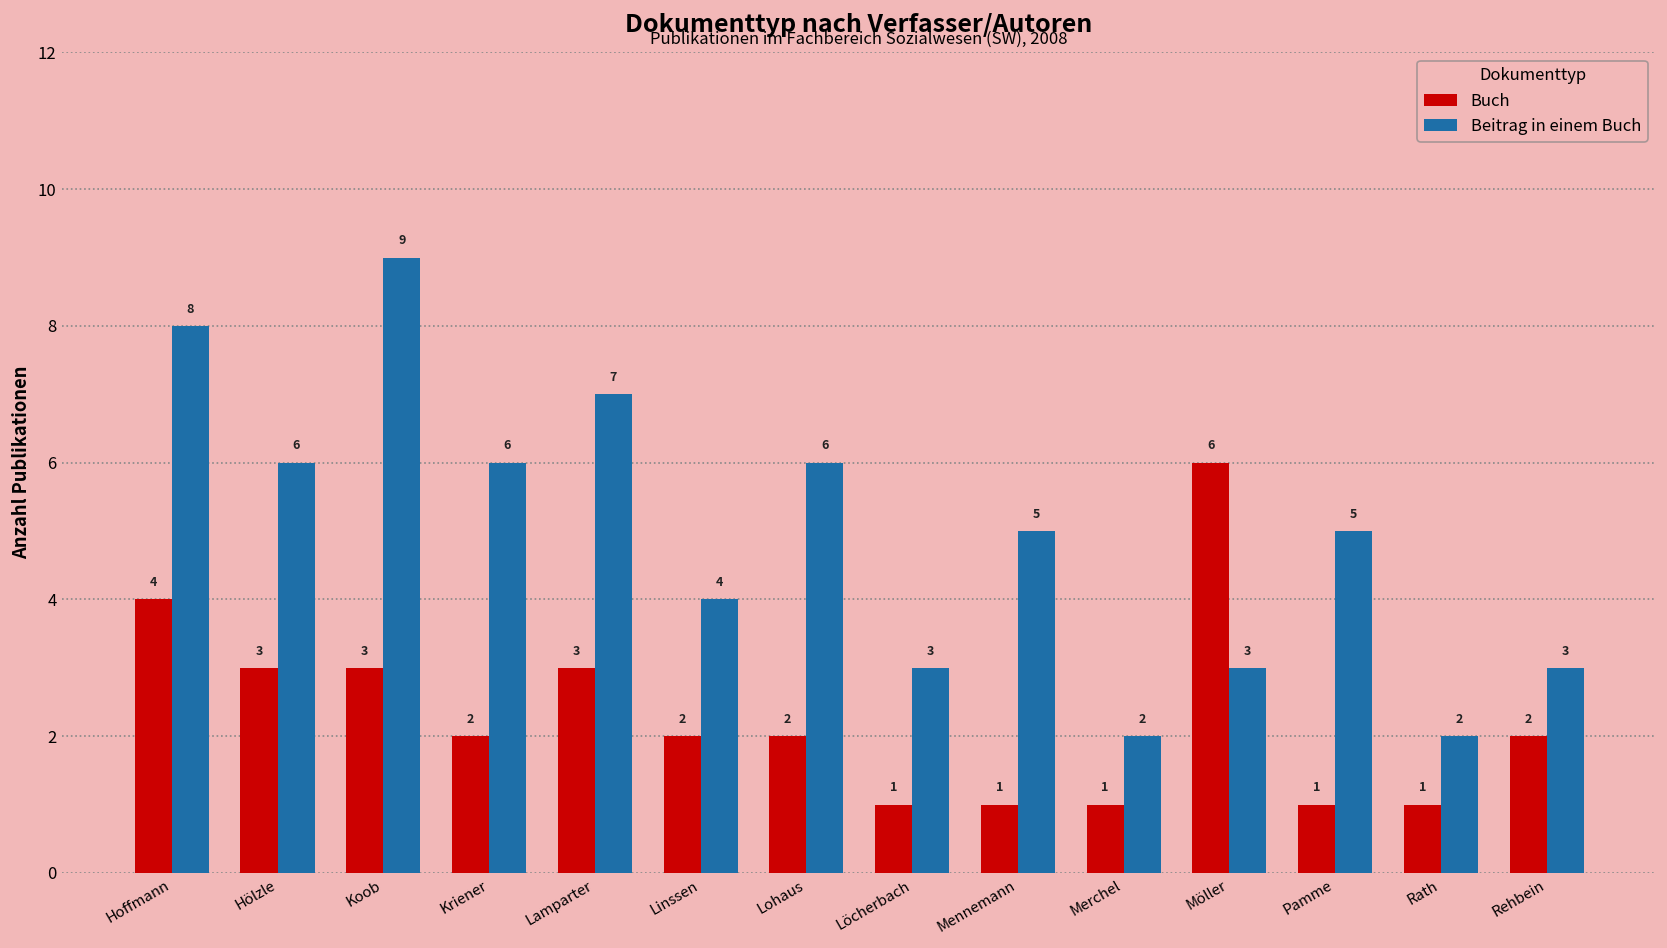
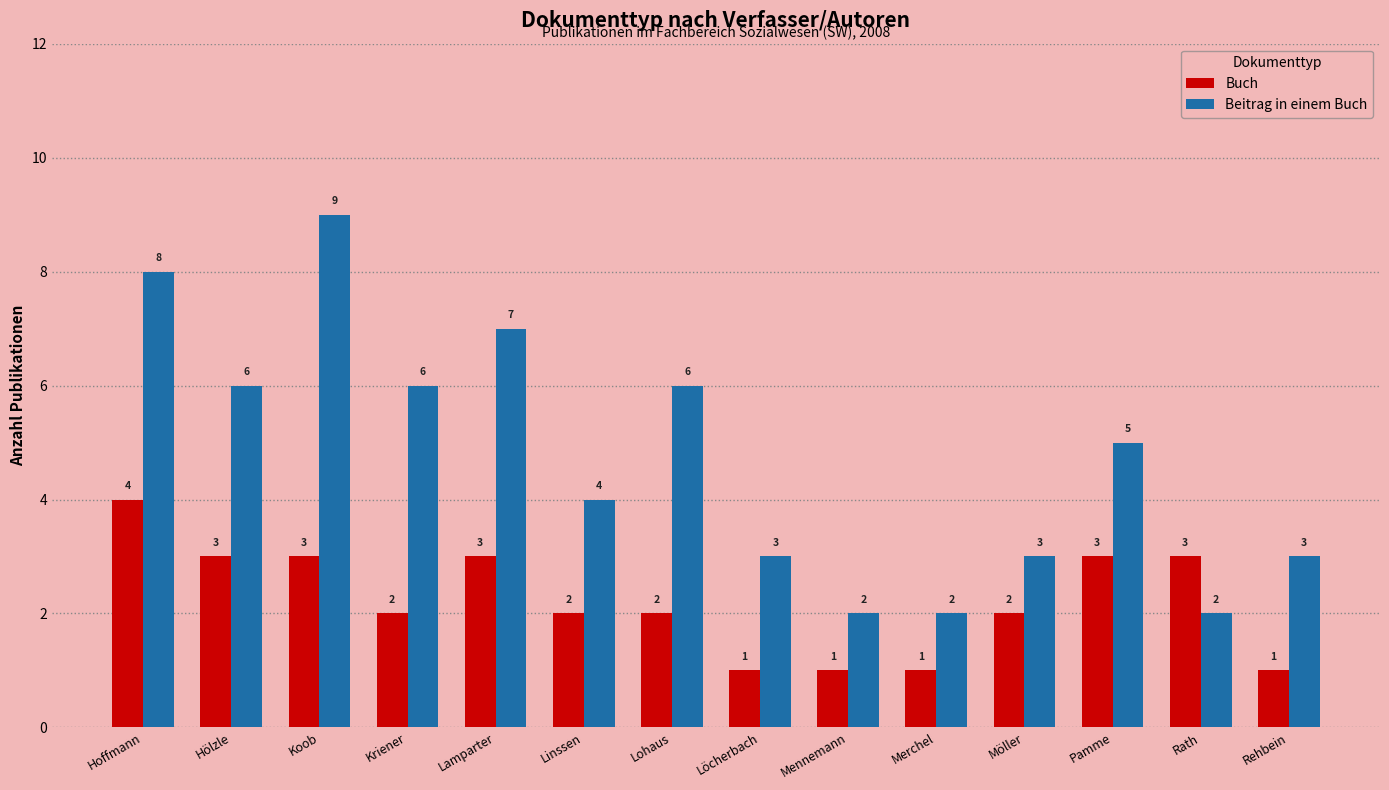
Beitrag in einem Buch, Mennemann: 5 -> 2
Buch, Möller: 6 -> 2
Buch, Pamme: 1 -> 3
Buch, Rath: 1 -> 3
Buch, Rehbein: 2 -> 1
